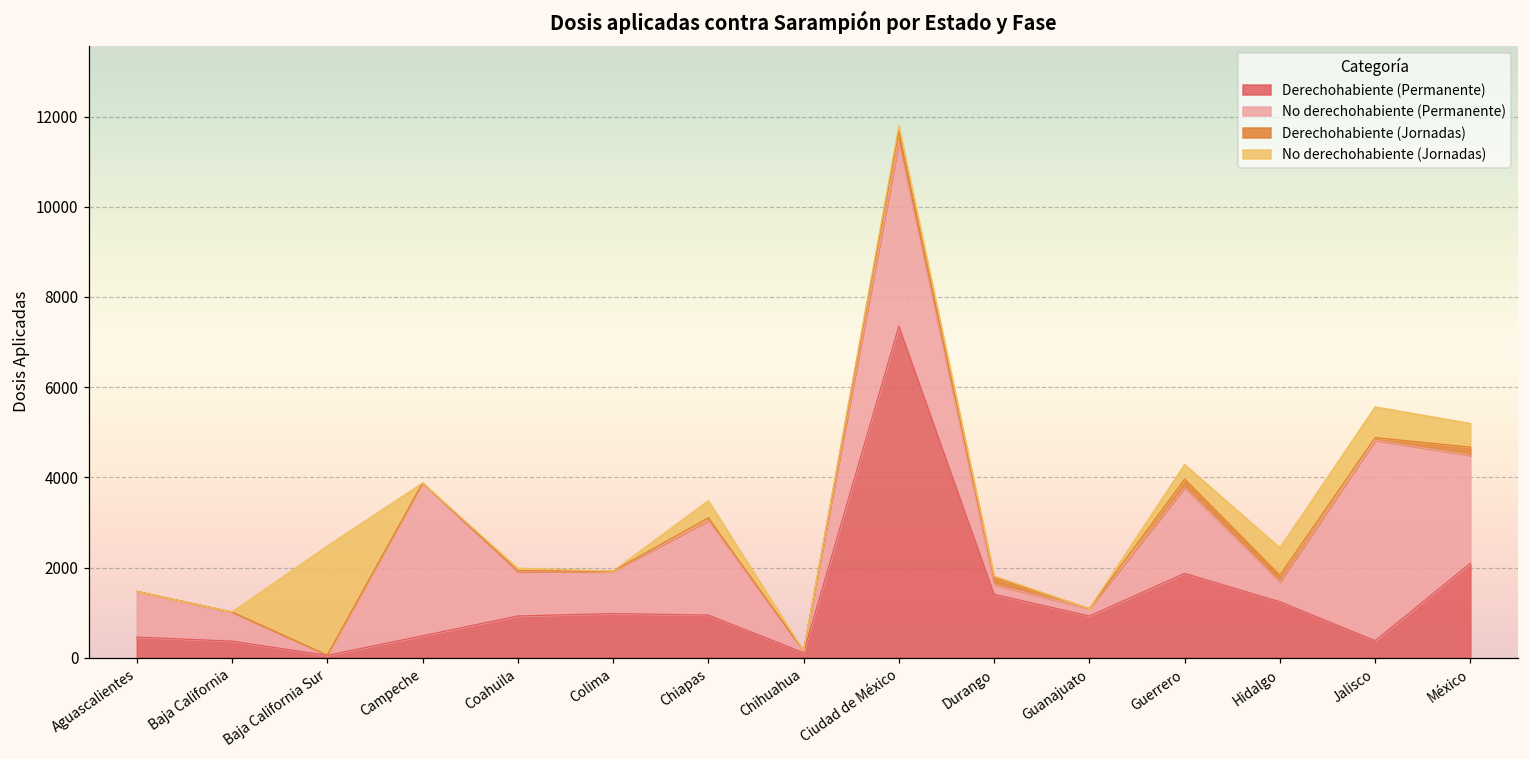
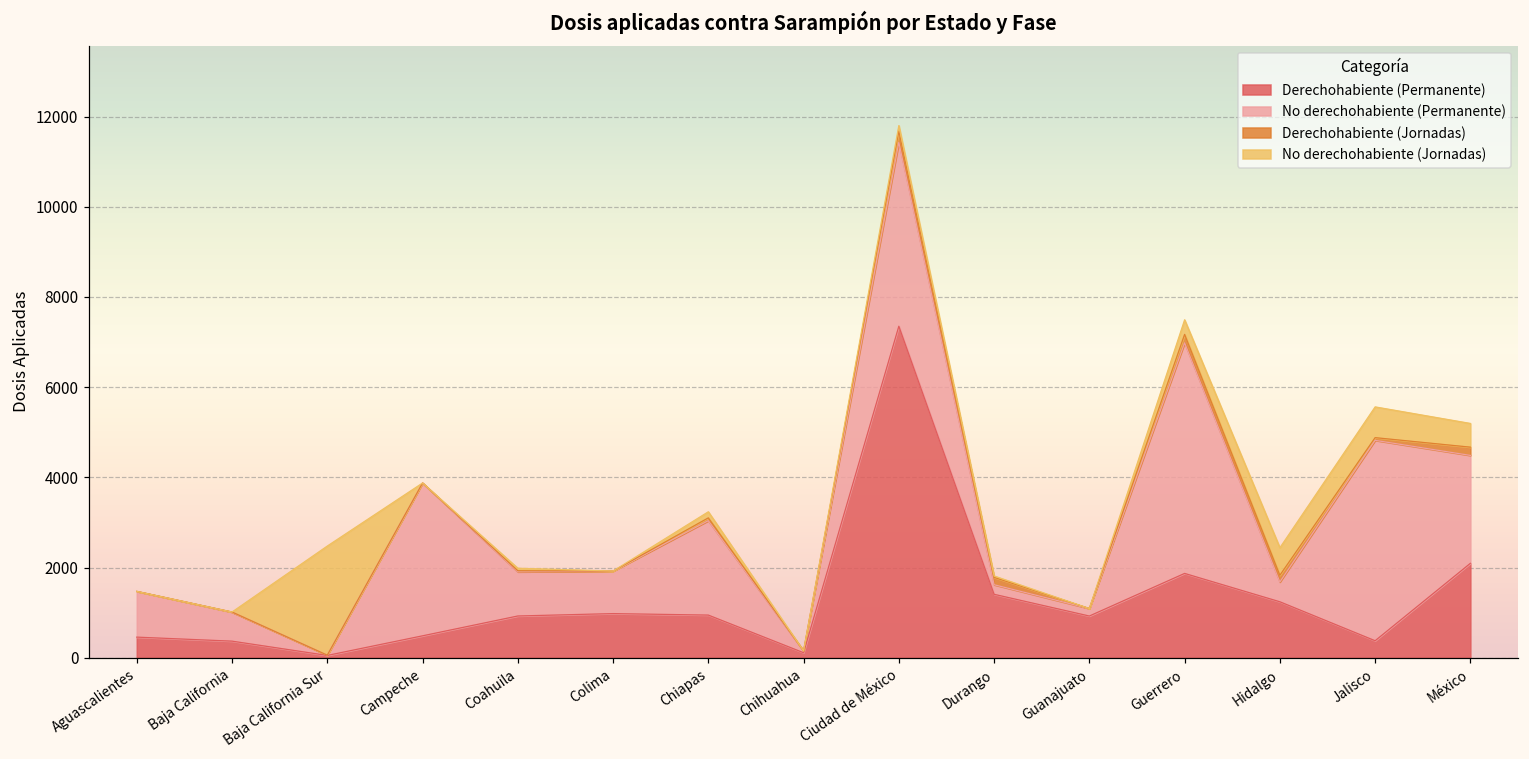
No derechohabiente (Jornadas), Chiapas: 400 -> 100
No derechohabiente (Permanente), Guerrero: 1900 -> 5100
